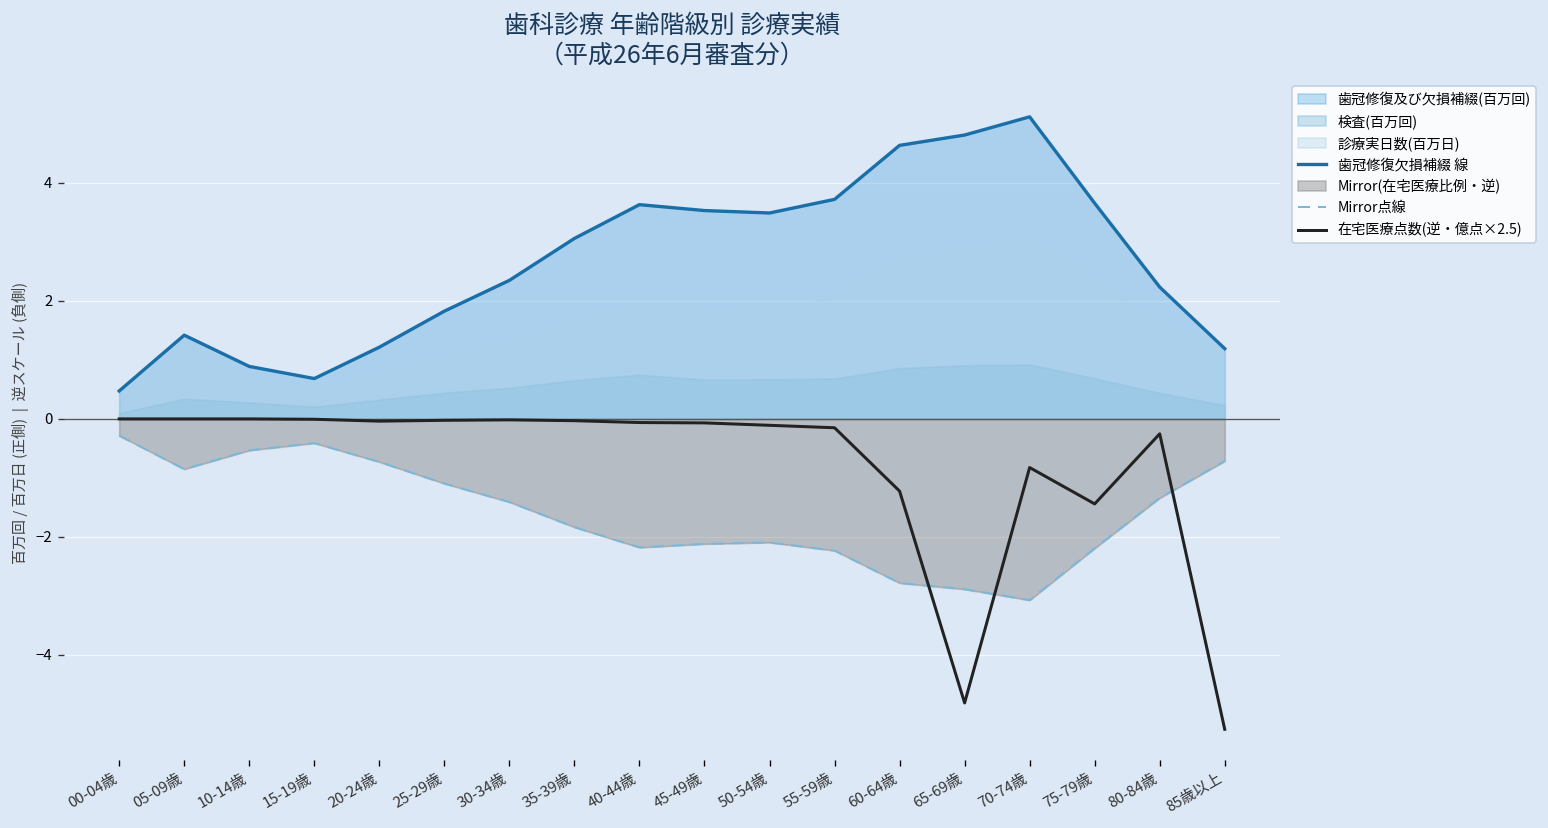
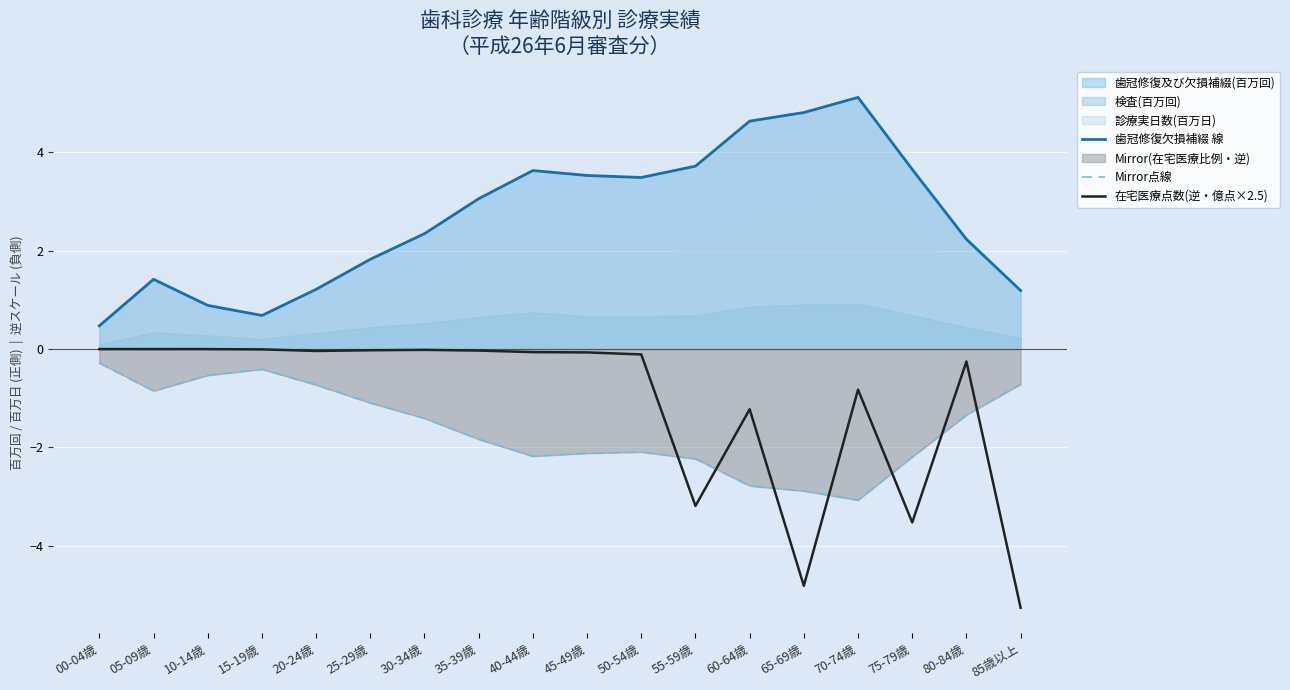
在宅医療点数(逆・億点×2.5), 55-59歳: -0.2 -> -3.2
在宅医療点数(逆・億点×2.5), 75-79歳: -1.4 -> -3.5
